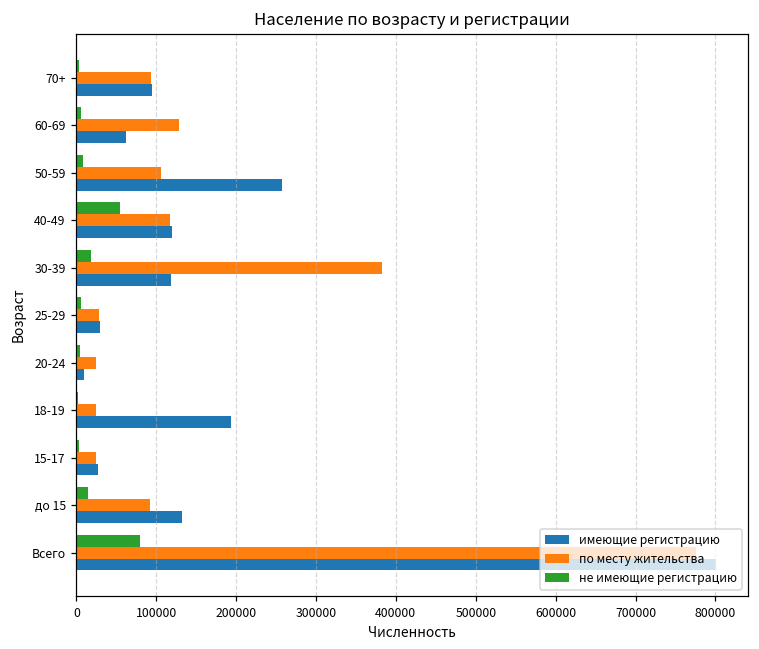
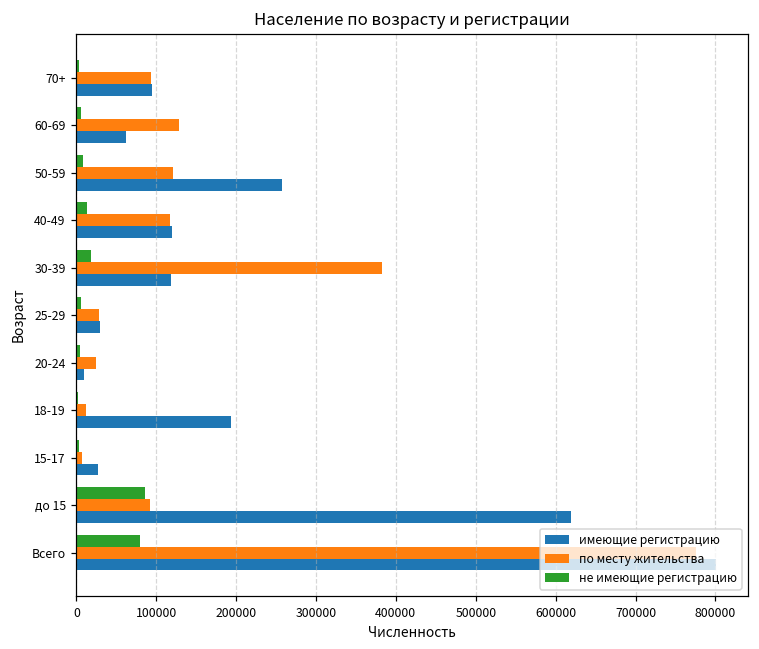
по месту жительства, 50-59: 110000 -> 120000
не имеющие регистрацию, 40-49: 50000 -> 10000
по месту жительства, 18-19: 30000 -> 10000
по месту жительства, 15-17: 20000 -> 10000
не имеющие регистрацию, до 15: 10000 -> 90000
имеющие регистрацию, до 15: 130000 -> 620000
